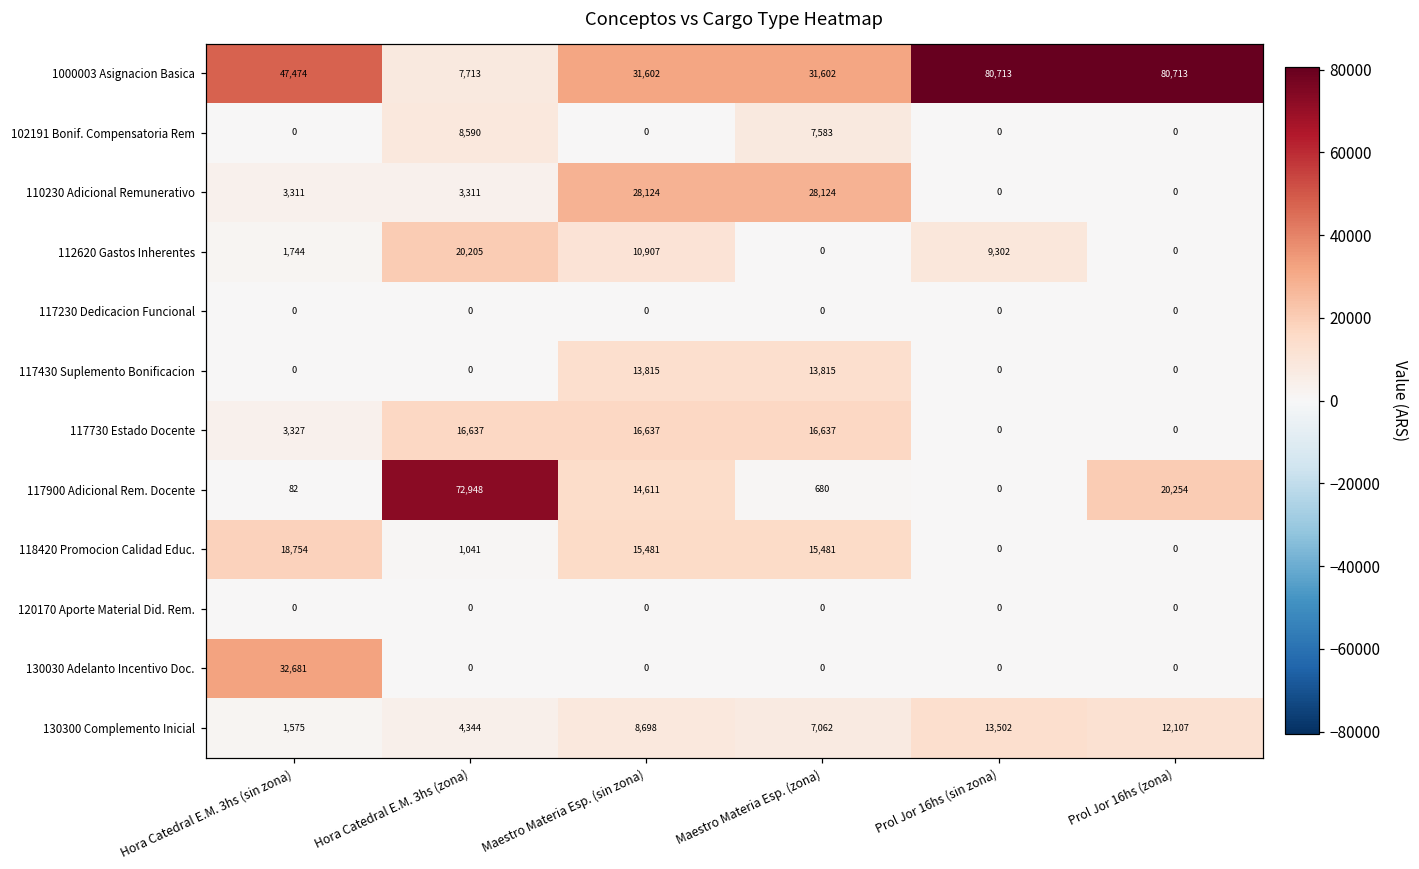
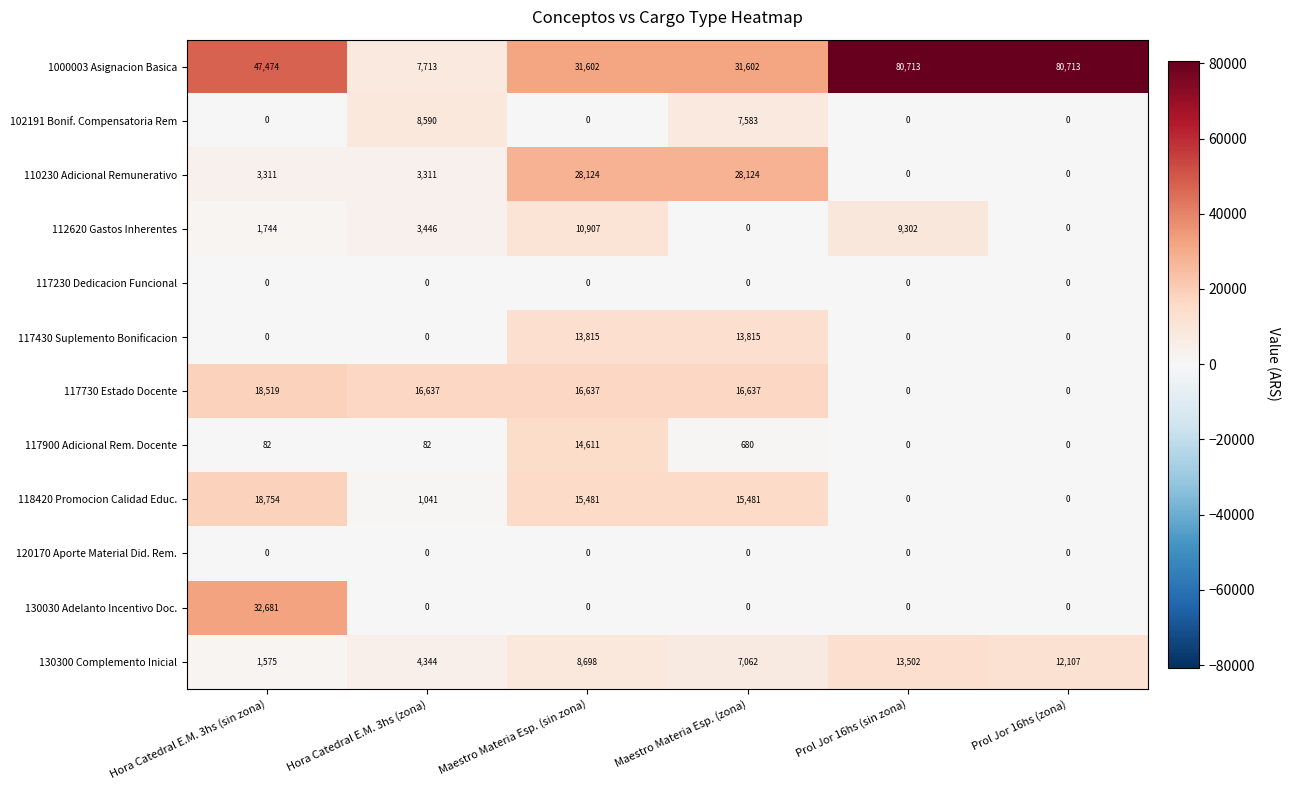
112620 Gastos Inherentes, Hora Catedral E.M. 3hs (zona): 20,205 -> 3,446
117730 Estado Docente, Hora Catedral E.M. 3hs (sin zona): 3,327 -> 18,519
117900 Adicional Rem. Docente, Hora Catedral E.M. 3hs (zona): 72,948 -> 82
117900 Adicional Rem. Docente, Prol Jor 16hs (zona): 20,254 -> 0
